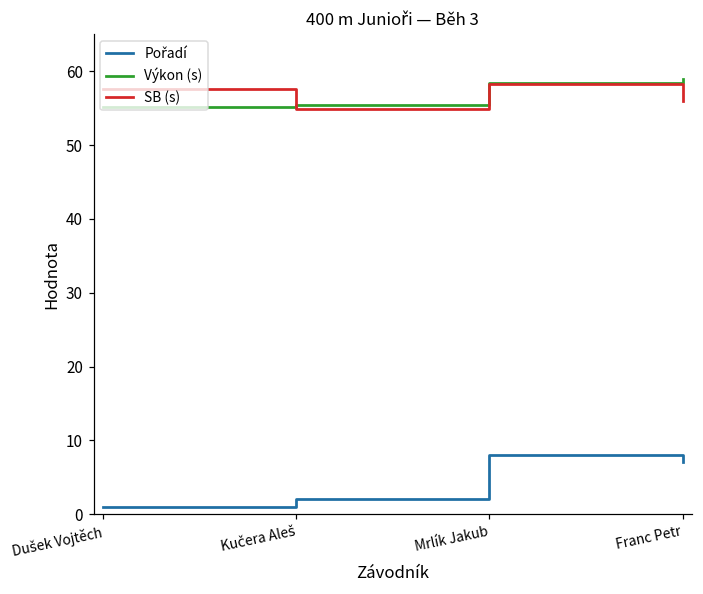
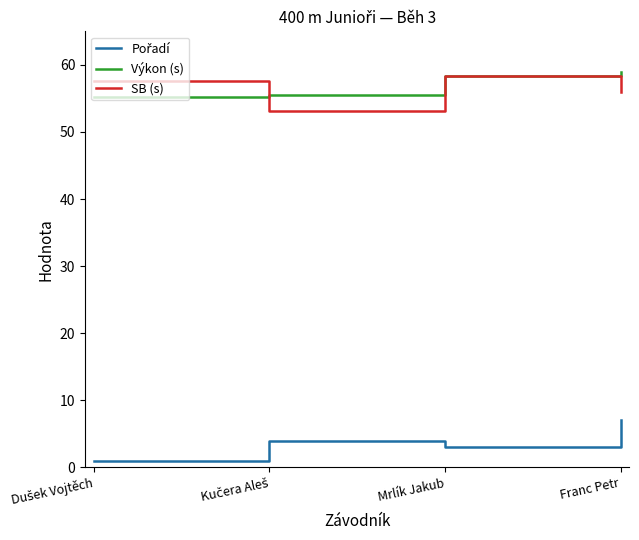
Pořadí, Kučera Aleš: 2 -> 4
SB (s), Kučera Aleš: 55 -> 53
Pořadí, Mrlík Jakub: 8 -> 3
